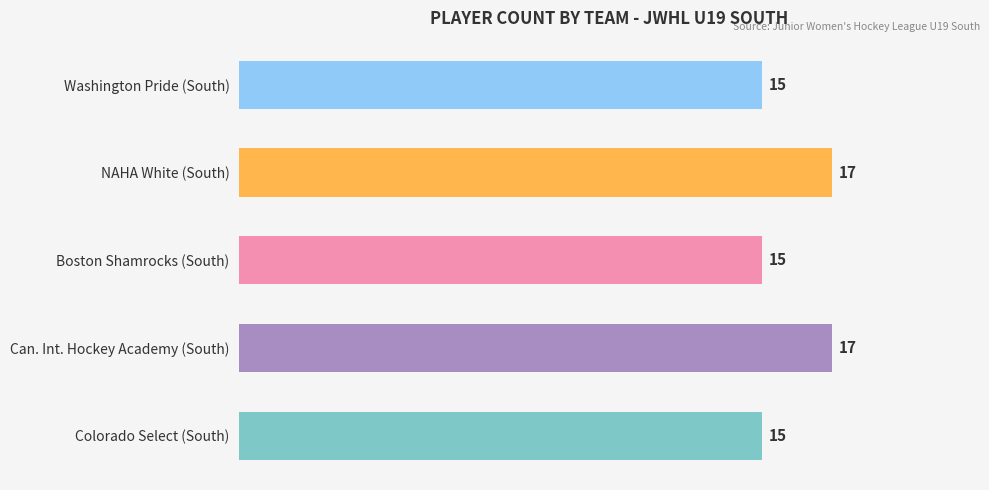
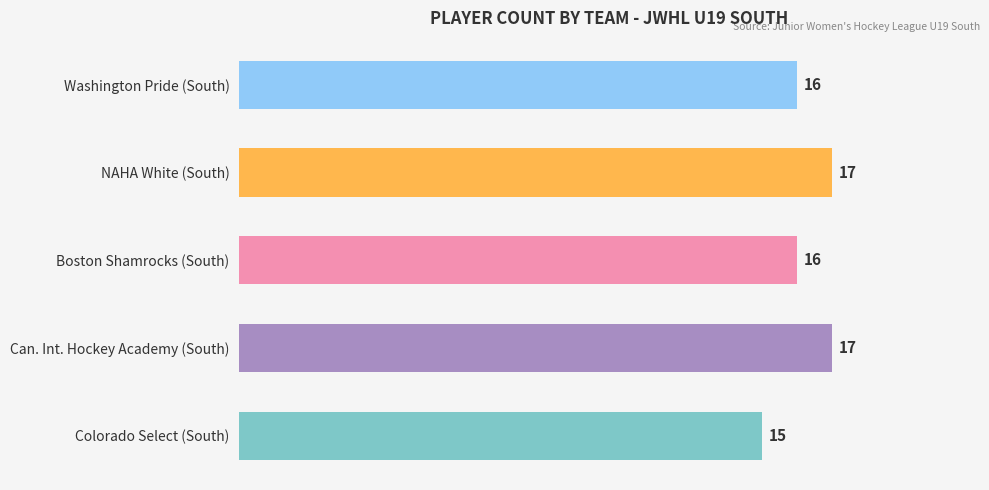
Washington Pride (South): 15 -> 16
Boston Shamrocks (South): 15 -> 16
